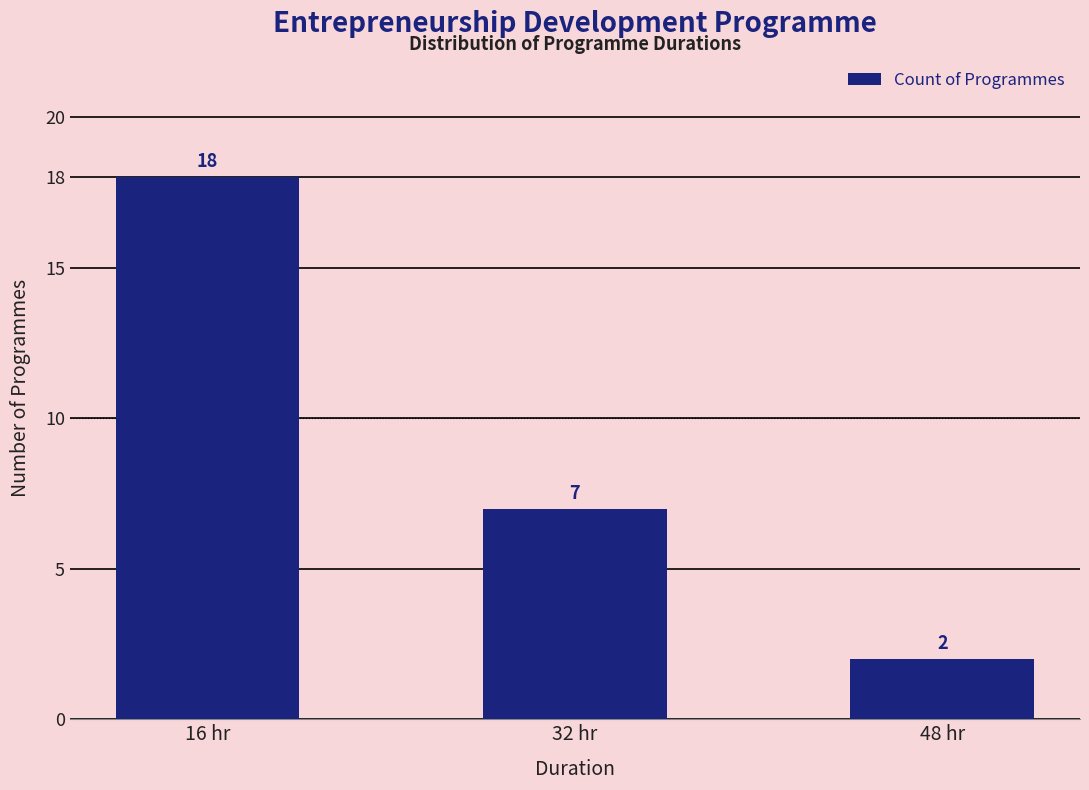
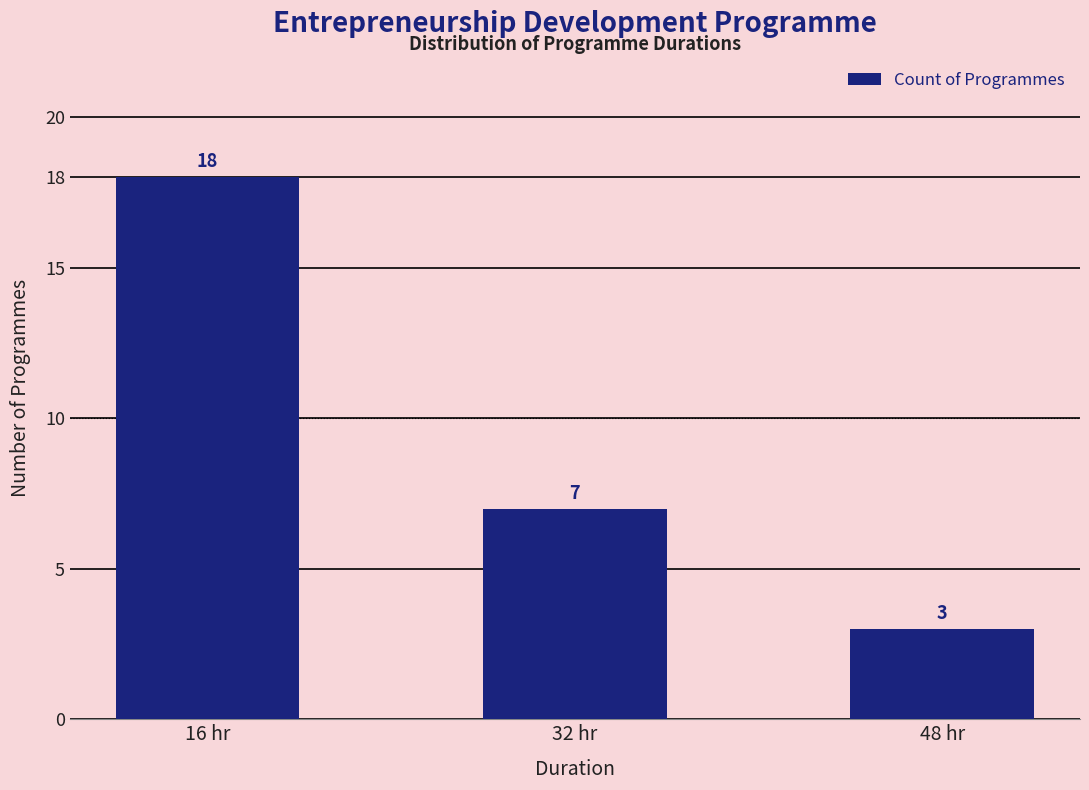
48 hr: 2 -> 3
